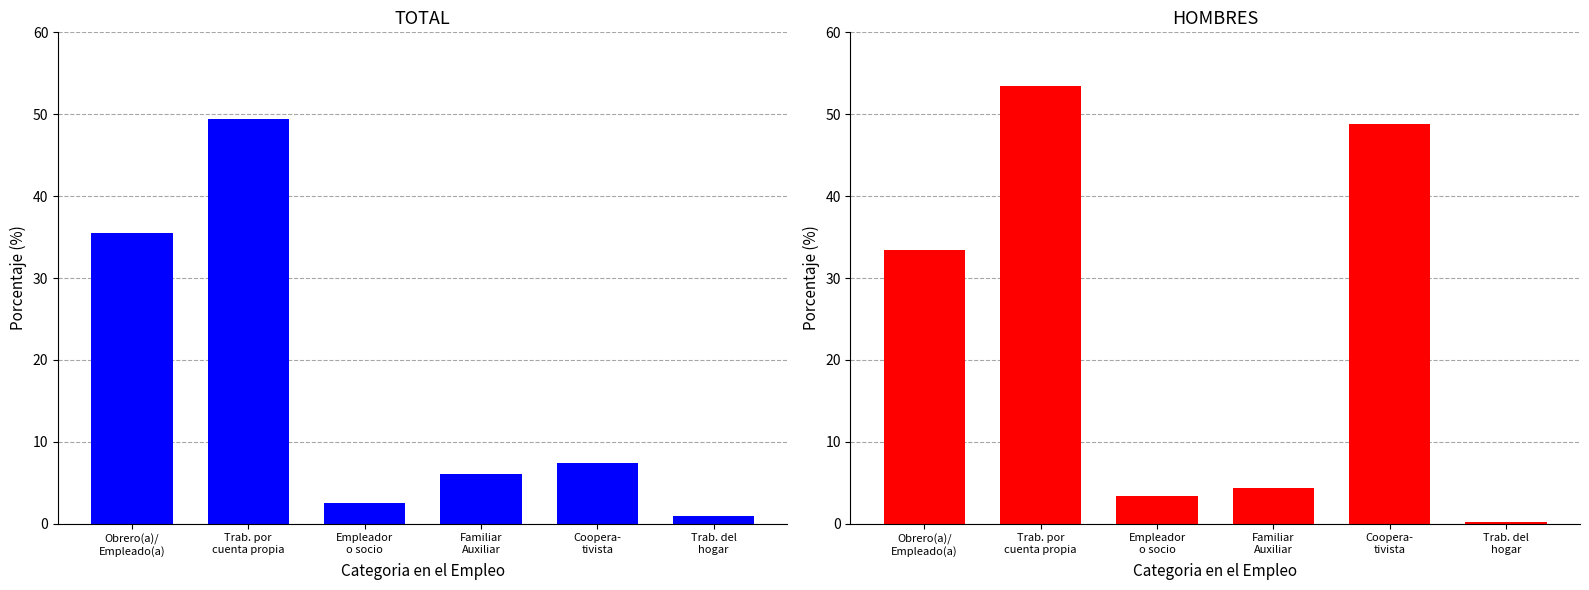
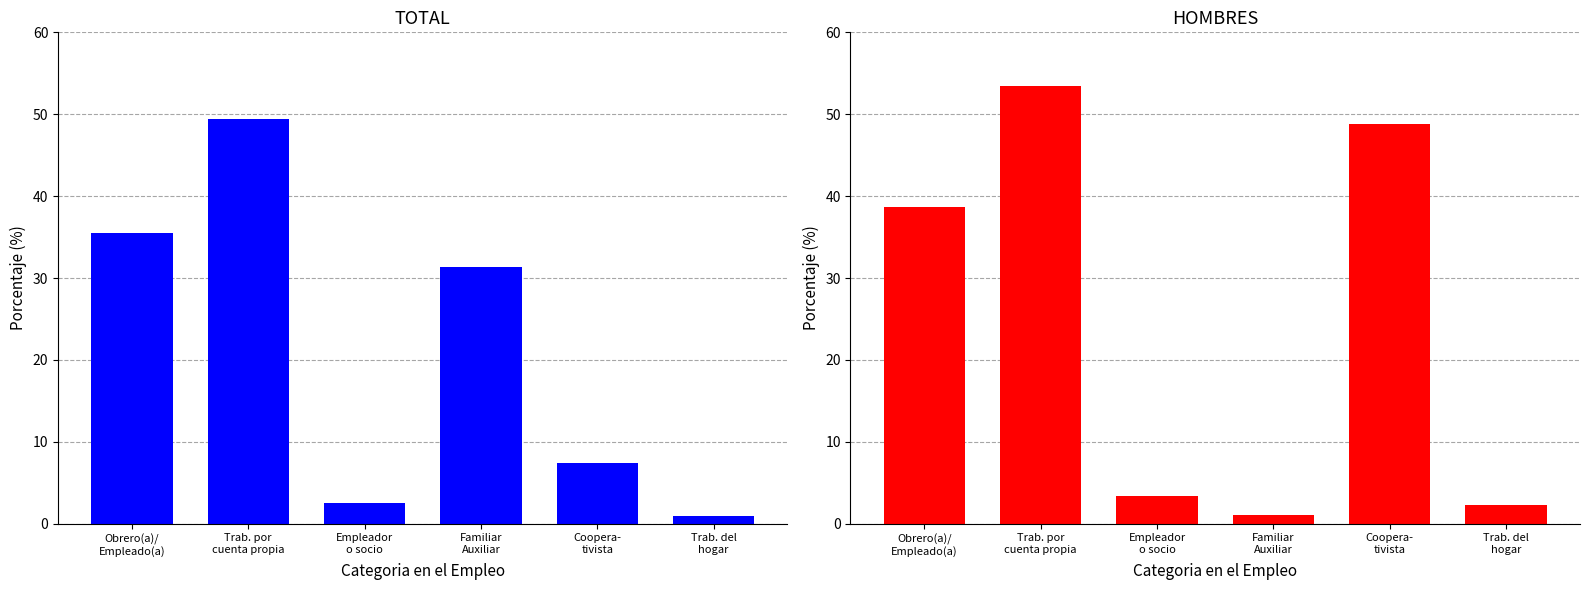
TOTAL, Familiar Auxiliar: 6 -> 31
HOMBRES, Obrero(a)/ Empleado(a): 33 -> 39
HOMBRES, Familiar Auxiliar: 4 -> 1
HOMBRES, Trab. del hogar: 0 -> 2
